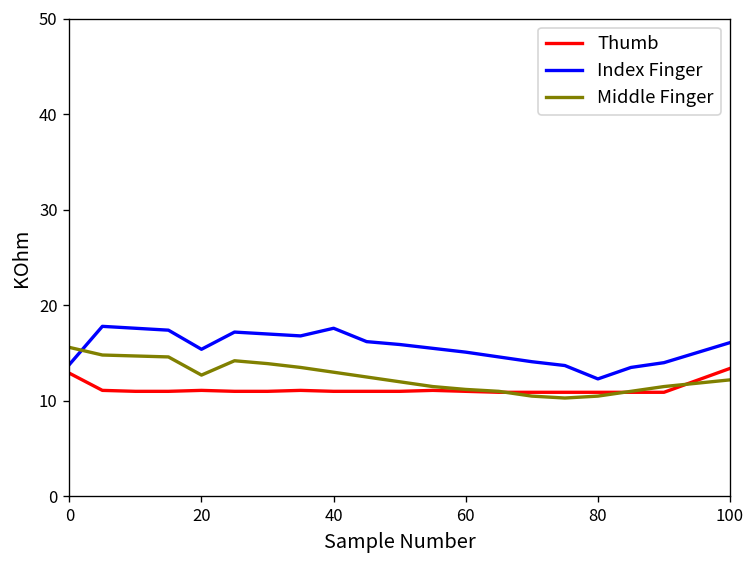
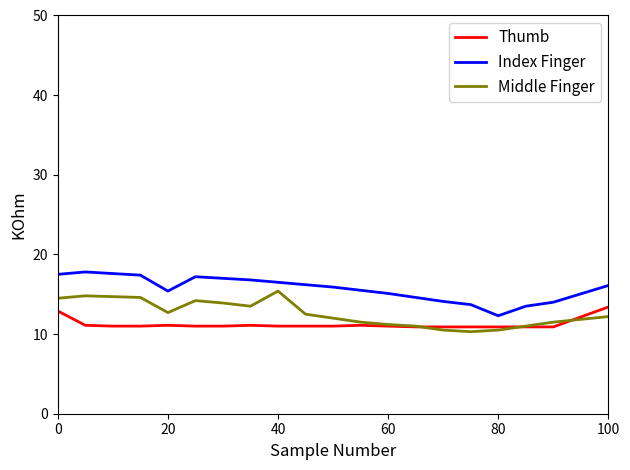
Index Finger, 0: 14 -> 18
Middle Finger, 0: 16 -> 15
Index Finger, 40: 18 -> 17
Middle Finger, 40: 13 -> 15
